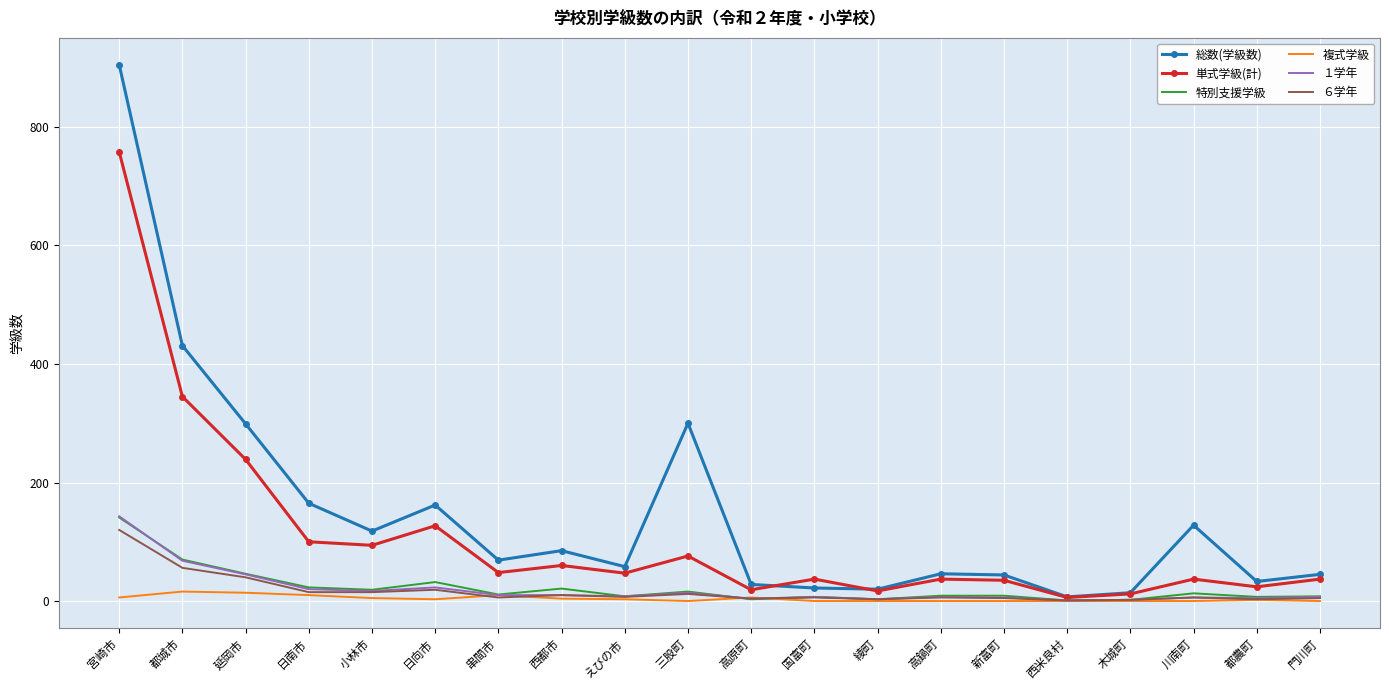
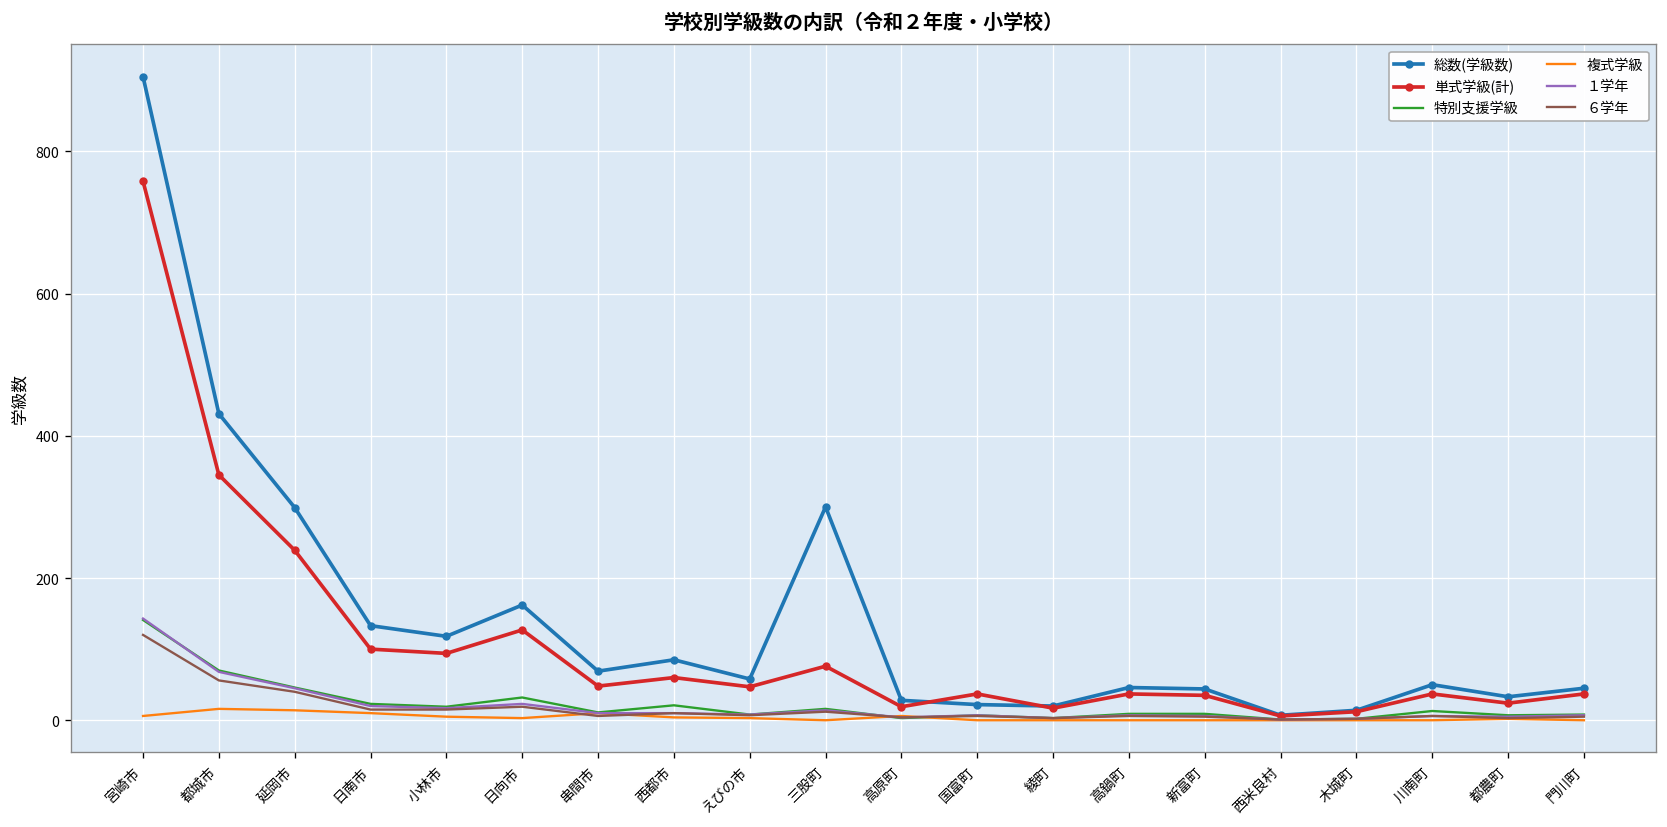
総数(学級数), 日南市: 170 -> 130
総数(学級数), 川南町: 130 -> 50
